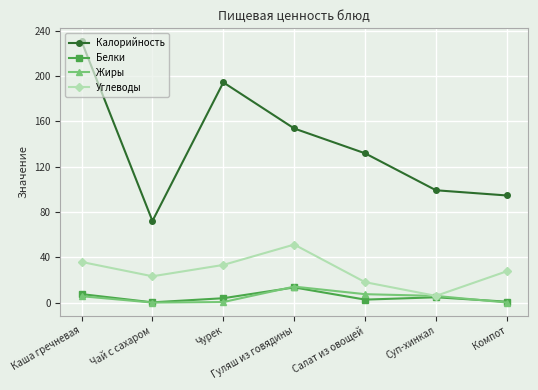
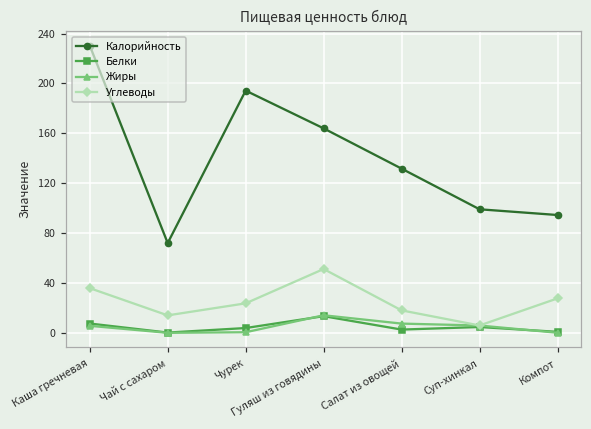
Углеводы, Чай с сахаром: 23 -> 14
Углеводы, Чурек: 33 -> 24
Калорийность, Гуляш из говядины: 154 -> 164
